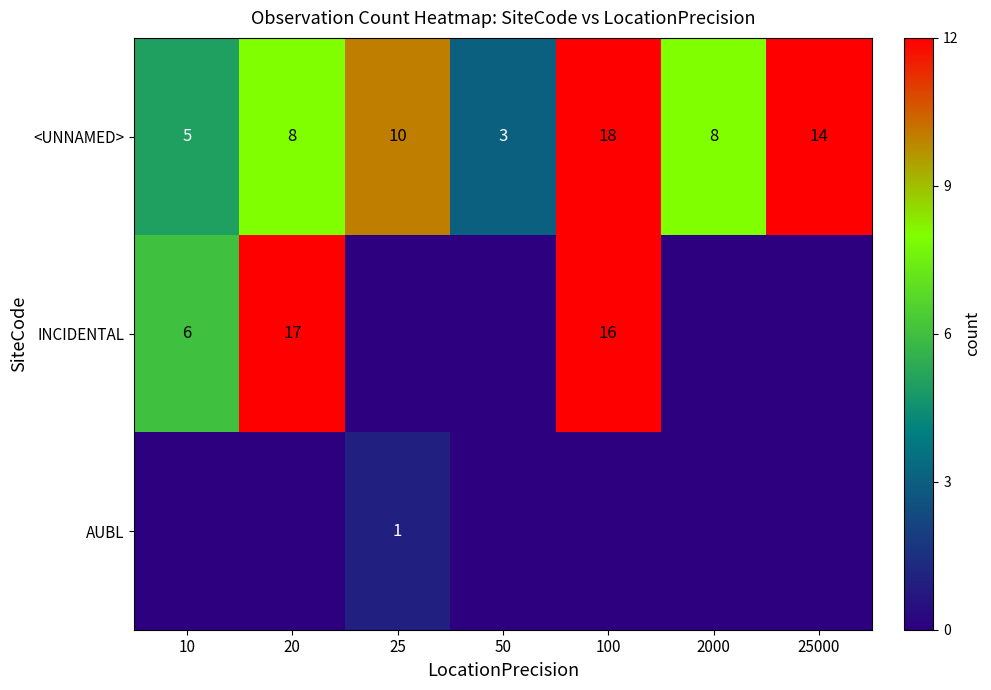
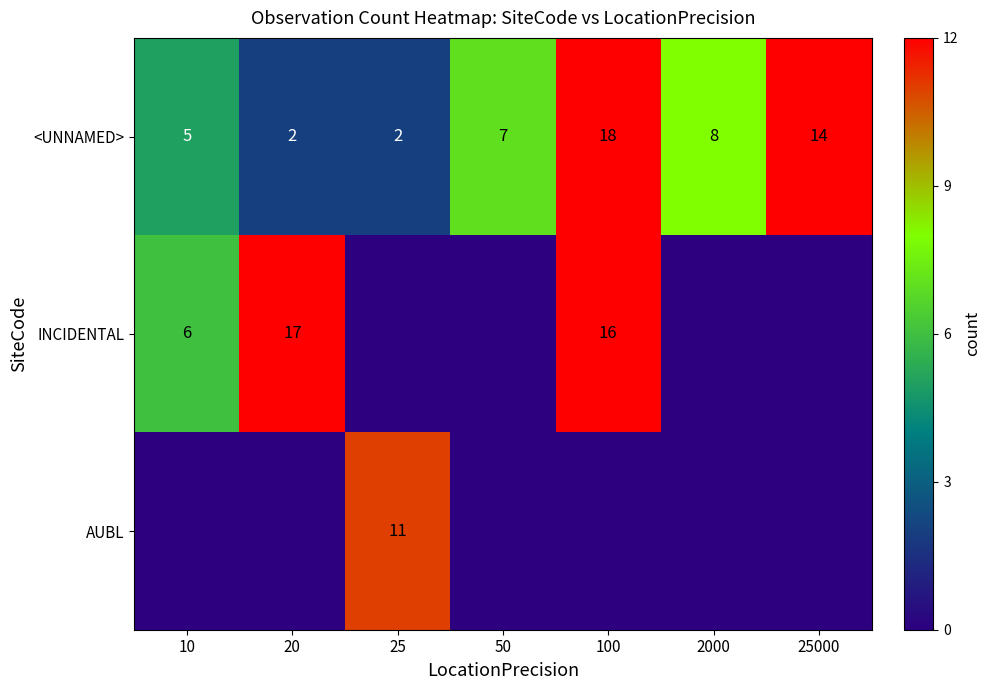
<UNNAMED>, 20: 8 -> 2
<UNNAMED>, 25: 10 -> 2
<UNNAMED>, 50: 3 -> 7
AUBL, 25: 1 -> 11
